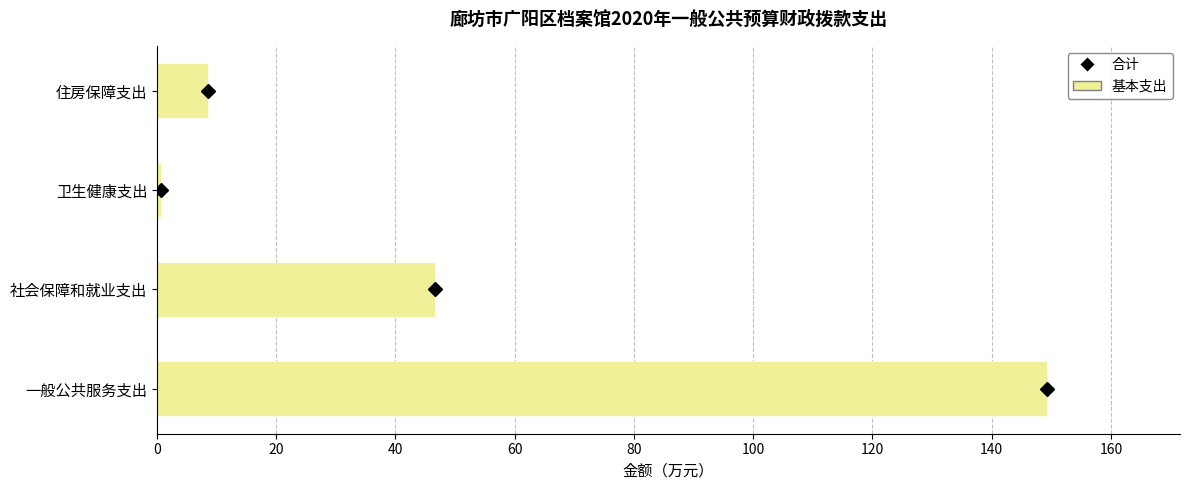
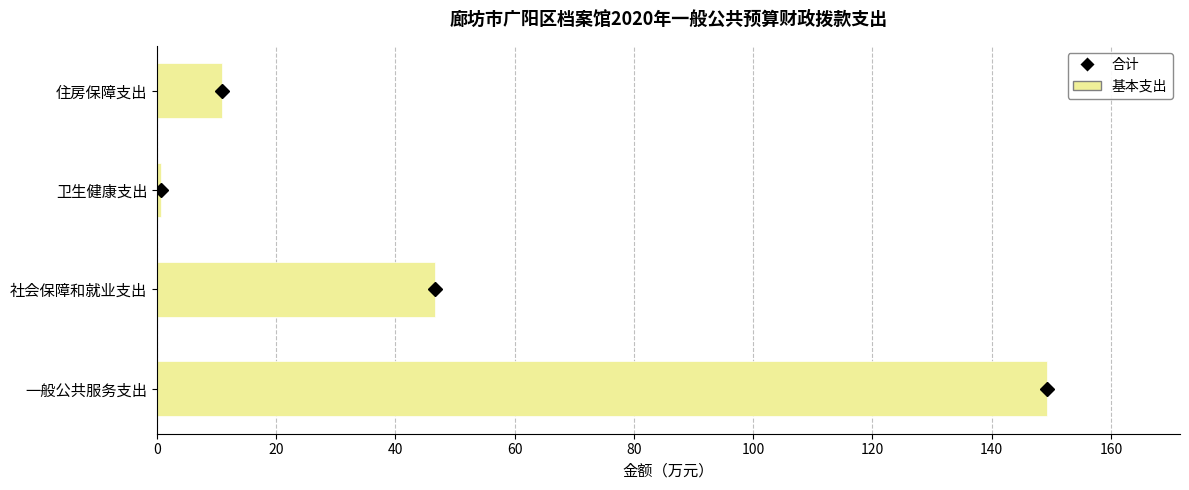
基本支出, 住房保障支出: 9 -> 11
